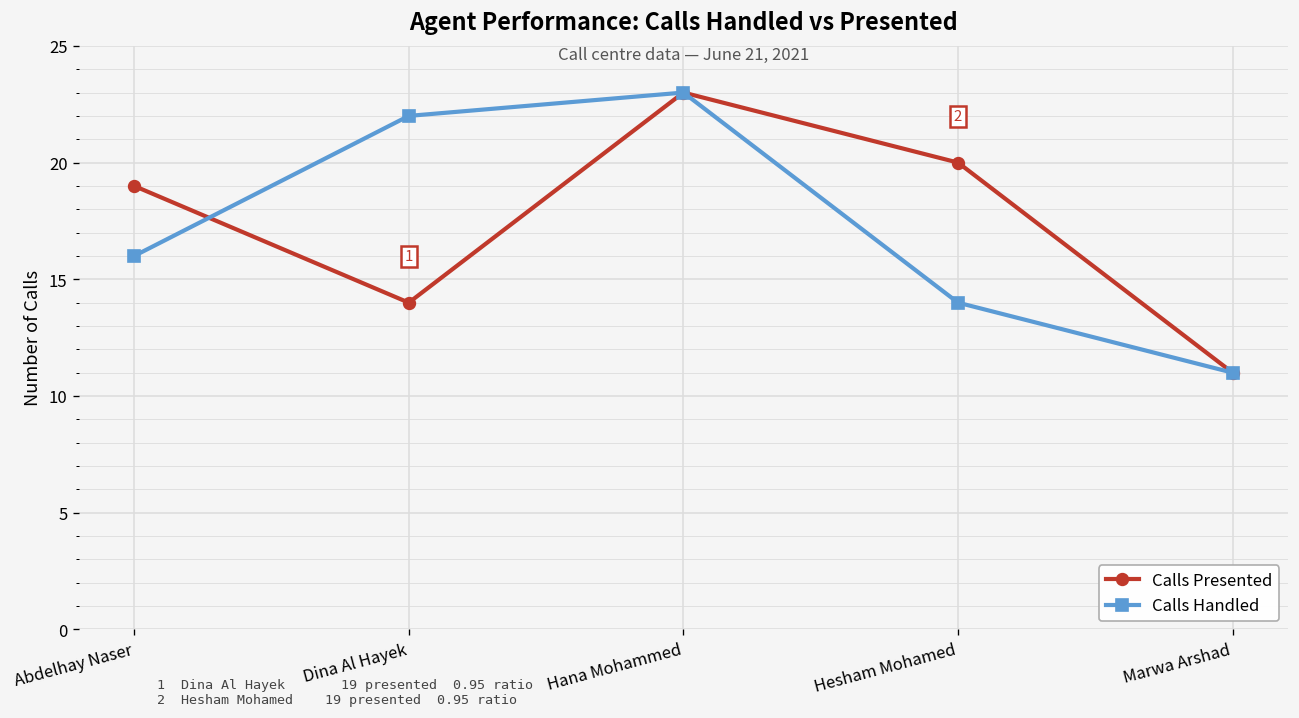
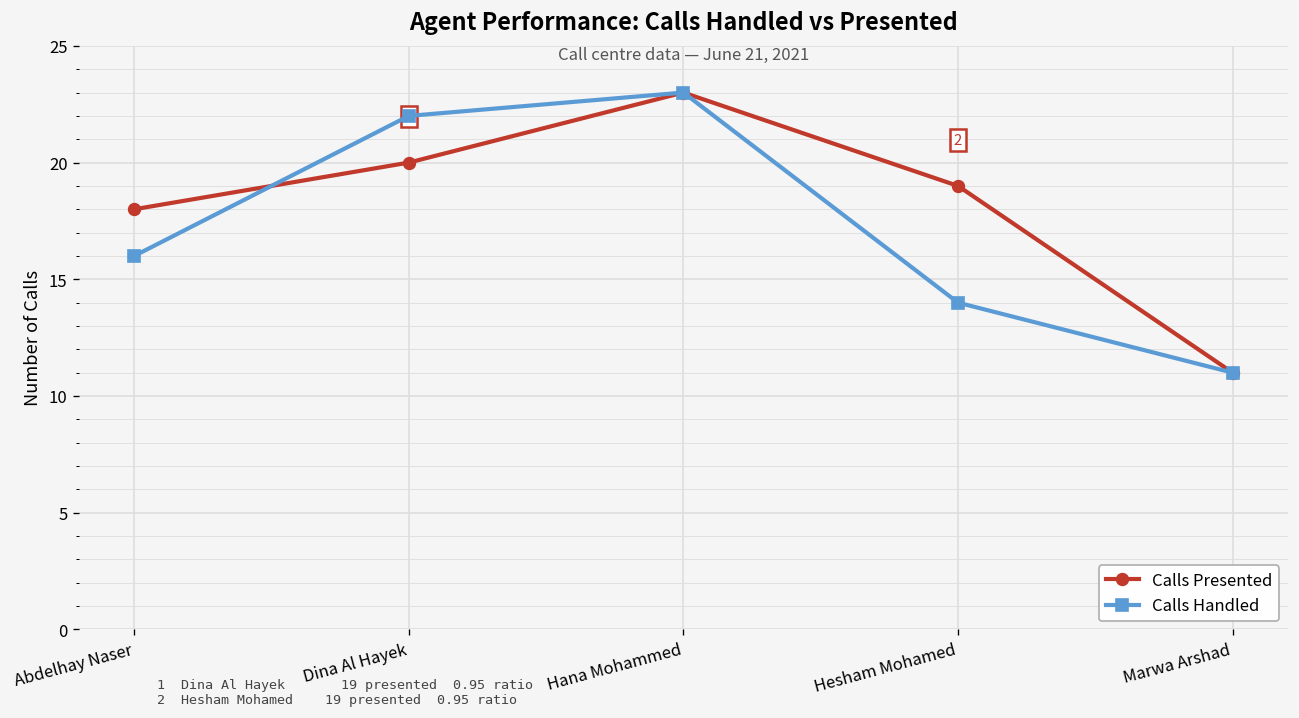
Calls Presented, Abdelhay Naser: 19 -> 18
Calls Presented, Dina Al Hayek: 14 -> 20
Calls Presented, Hesham Mohamed: 20 -> 19
